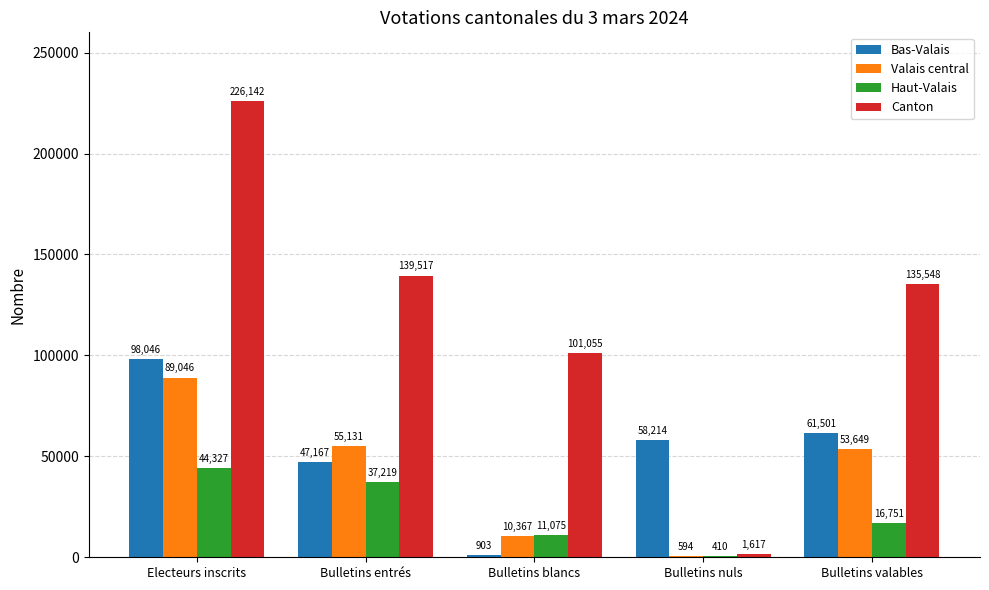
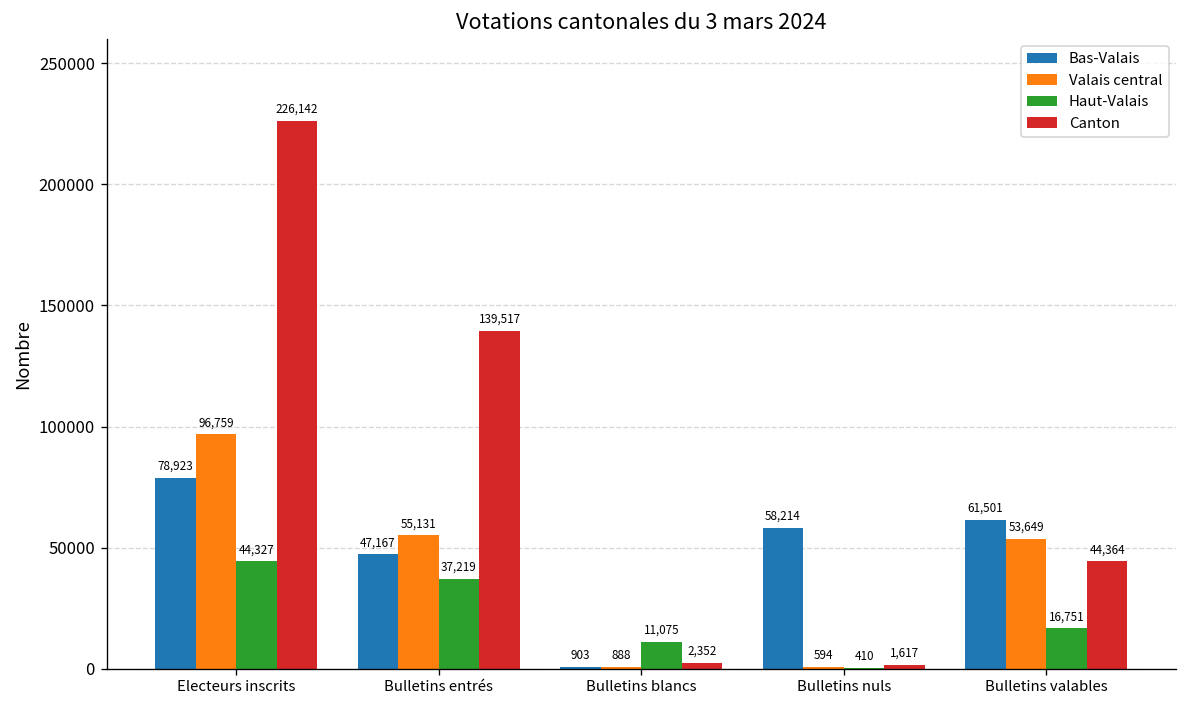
Bas-Valais, Electeurs inscrits: 98,046 -> 78,923
Valais central, Electeurs inscrits: 89,046 -> 96,759
Valais central, Bulletins blancs: 10,367 -> 888
Canton, Bulletins blancs: 101,055 -> 2,352
Canton, Bulletins valables: 135,548 -> 44,364
